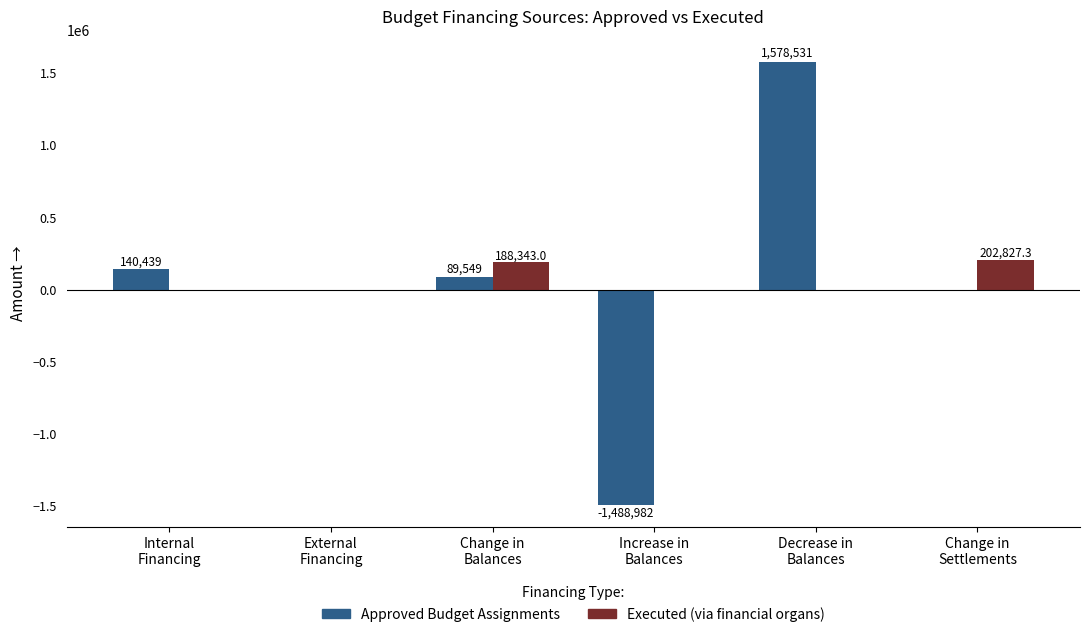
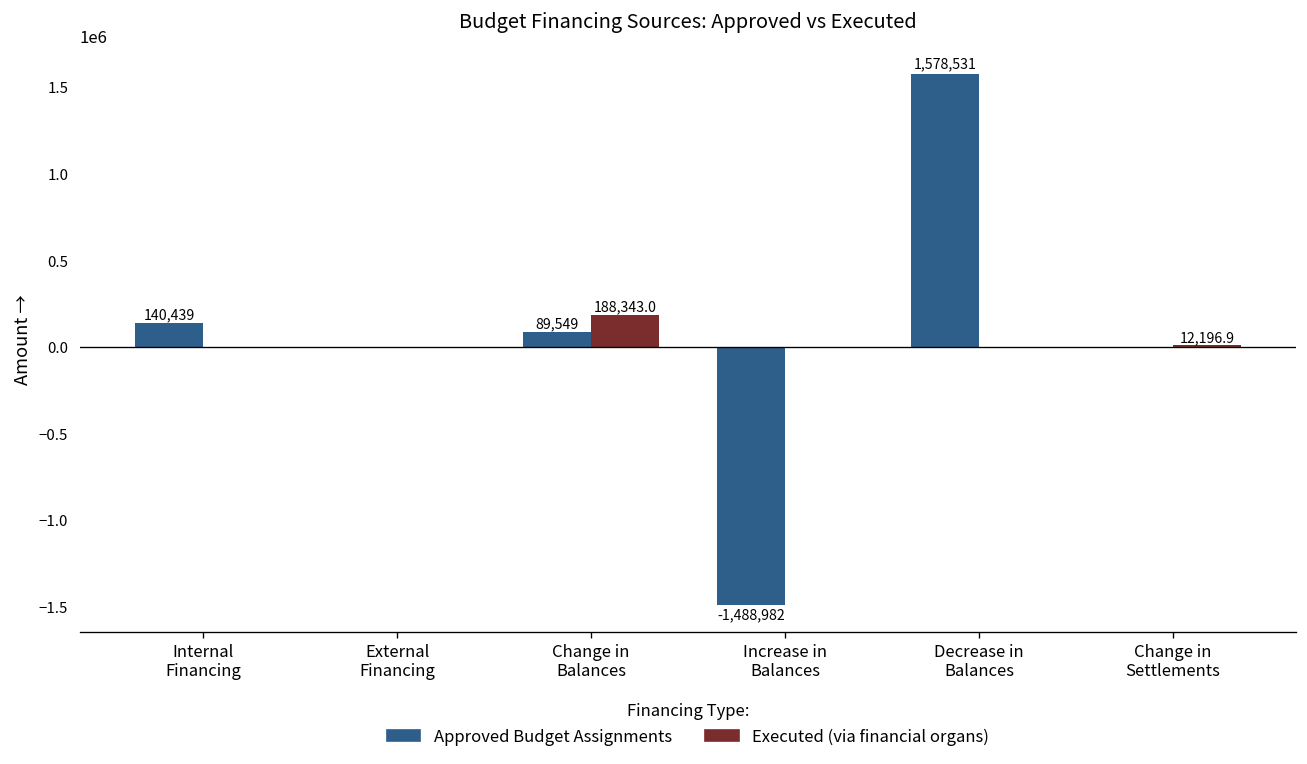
Executed (via financial organs), Change in Settlements: 202,827.3 -> 12,196.9
